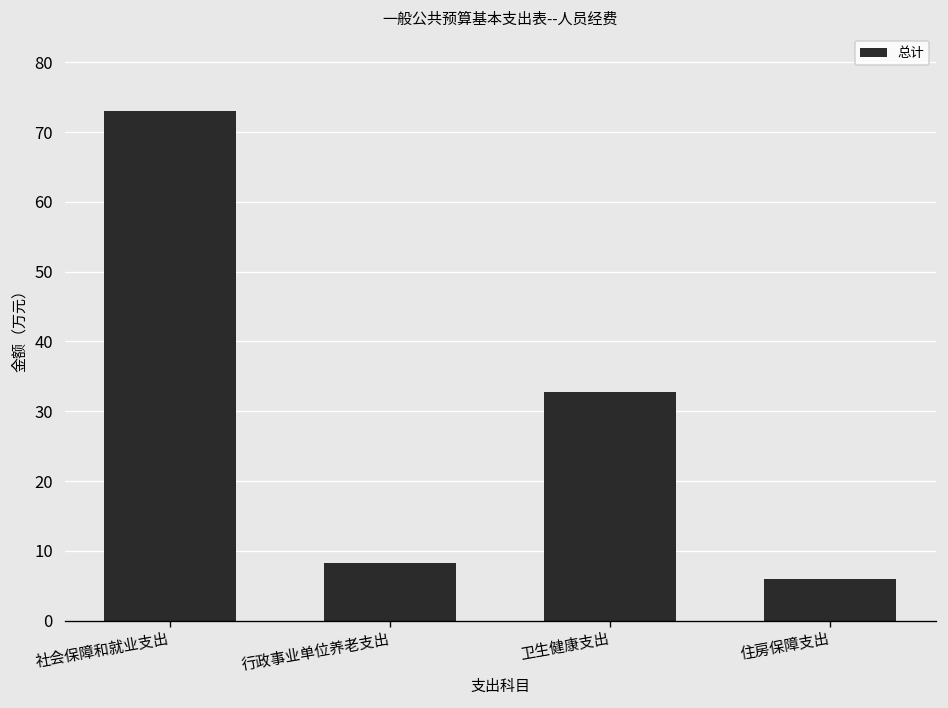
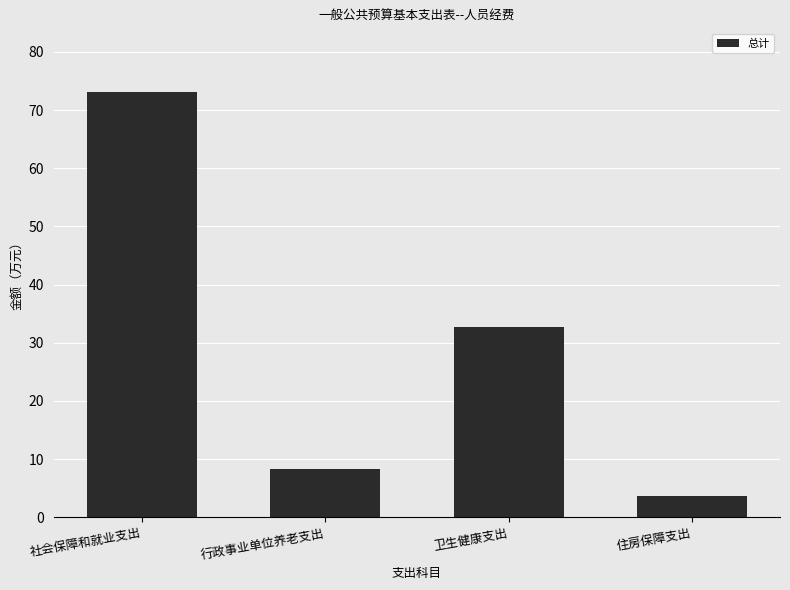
住房保障支出: 6 -> 4
